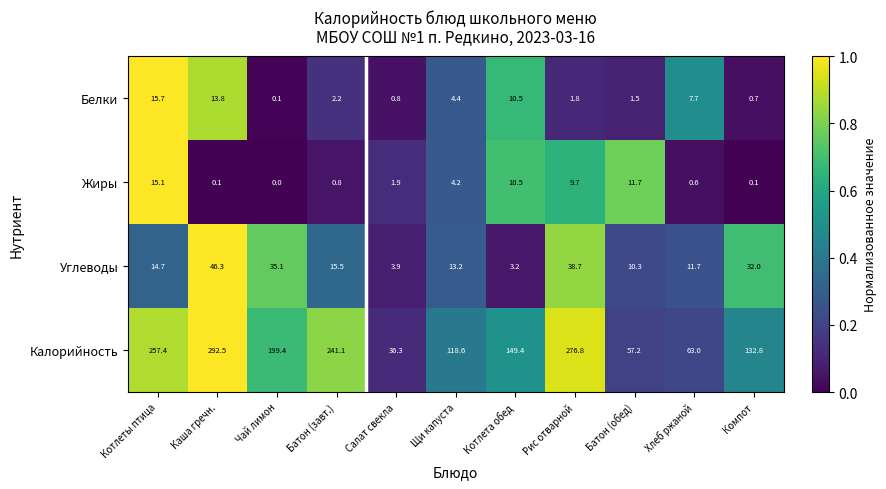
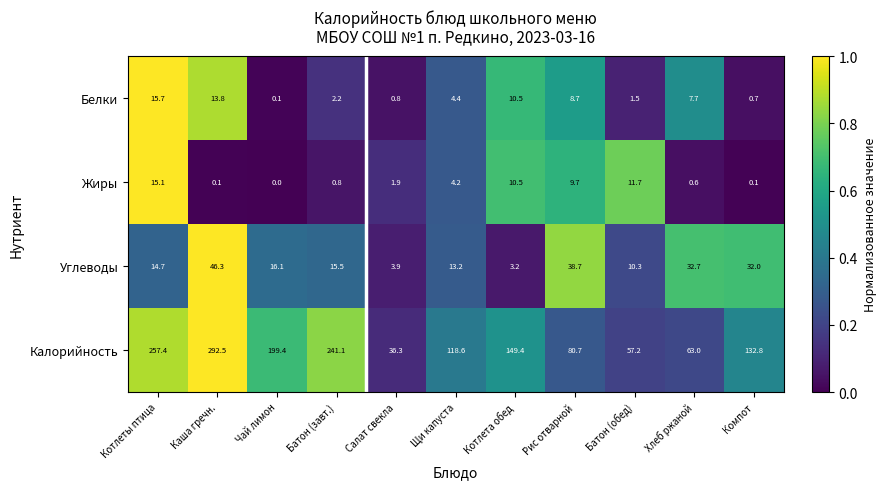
Белки, Рис отварной: 1.8 -> 8.7
Углеводы, Чай лимон: 35.1 -> 16.1
Углеводы, Хлеб ржаной: 11.7 -> 32.7
Калорийность, Рис отварной: 276.8 -> 80.7
